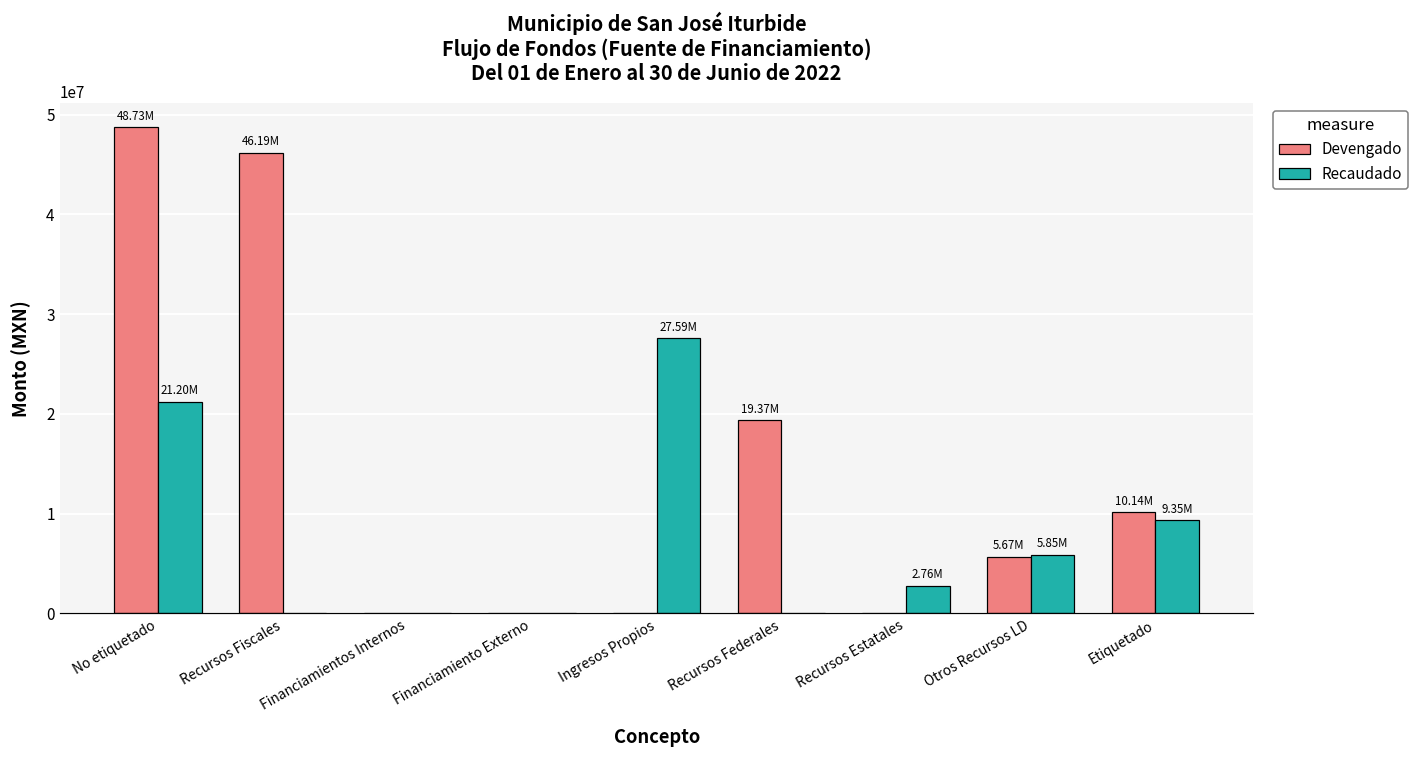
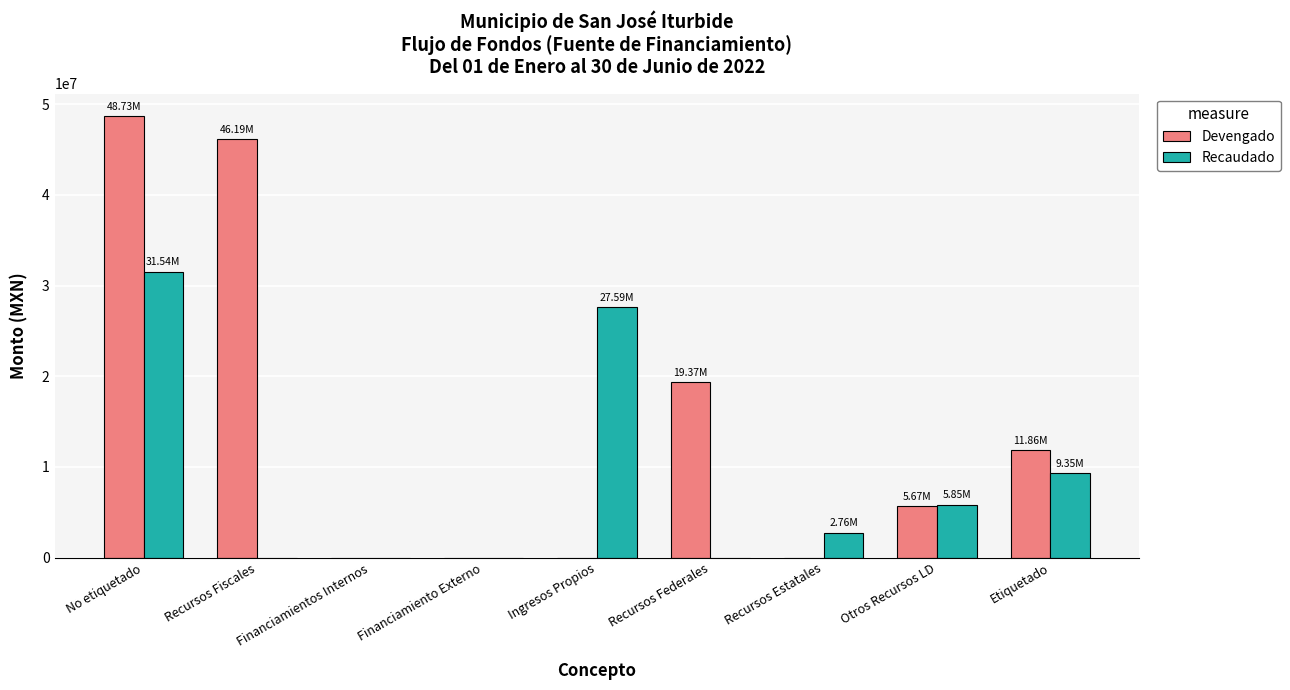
Recaudado, No etiquetado: 21.20M -> 31.54M
Devengado, Etiquetado: 10.14M -> 11.86M
